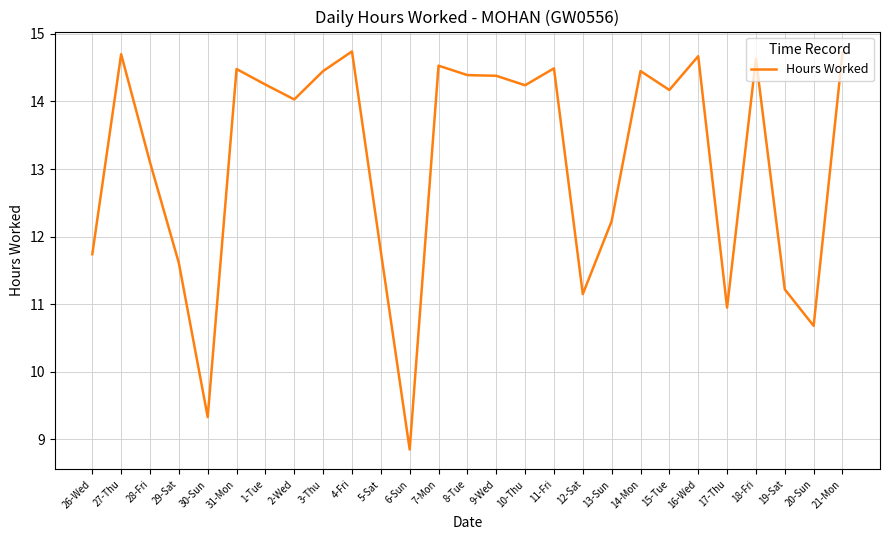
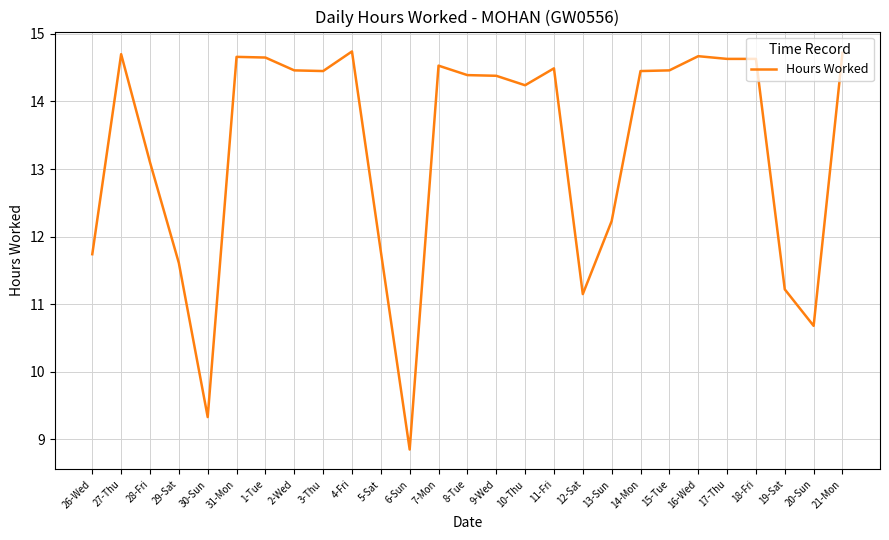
31-Mon: 14.5 -> 14.7
1-Tue: 14.3 -> 14.7
2-Wed: 14.0 -> 14.5
15-Tue: 14.2 -> 14.5
17-Thu: 11.0 -> 14.6
